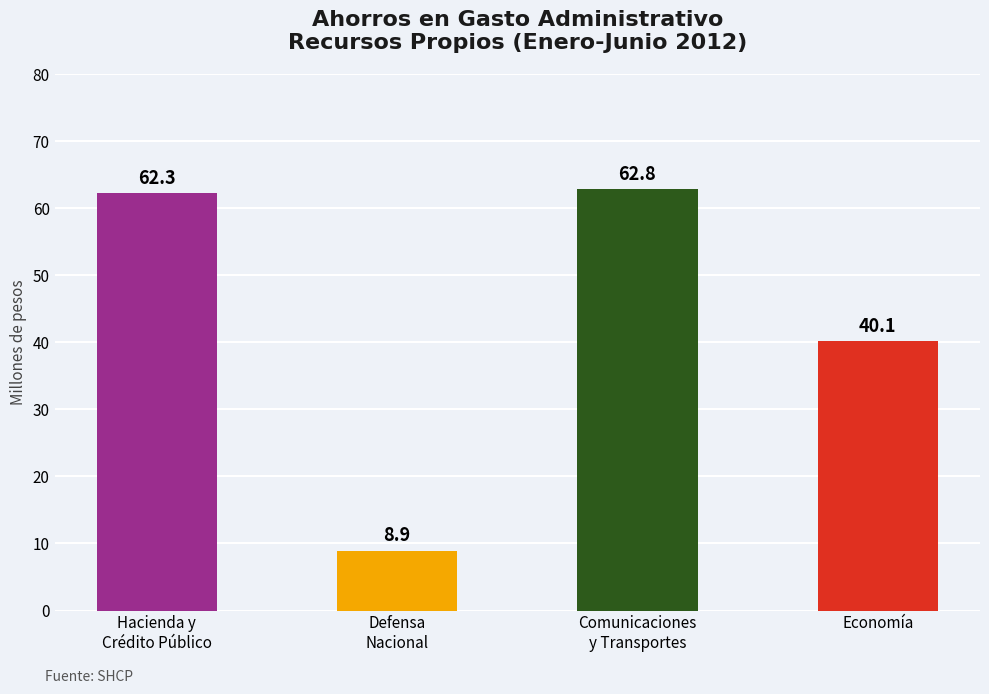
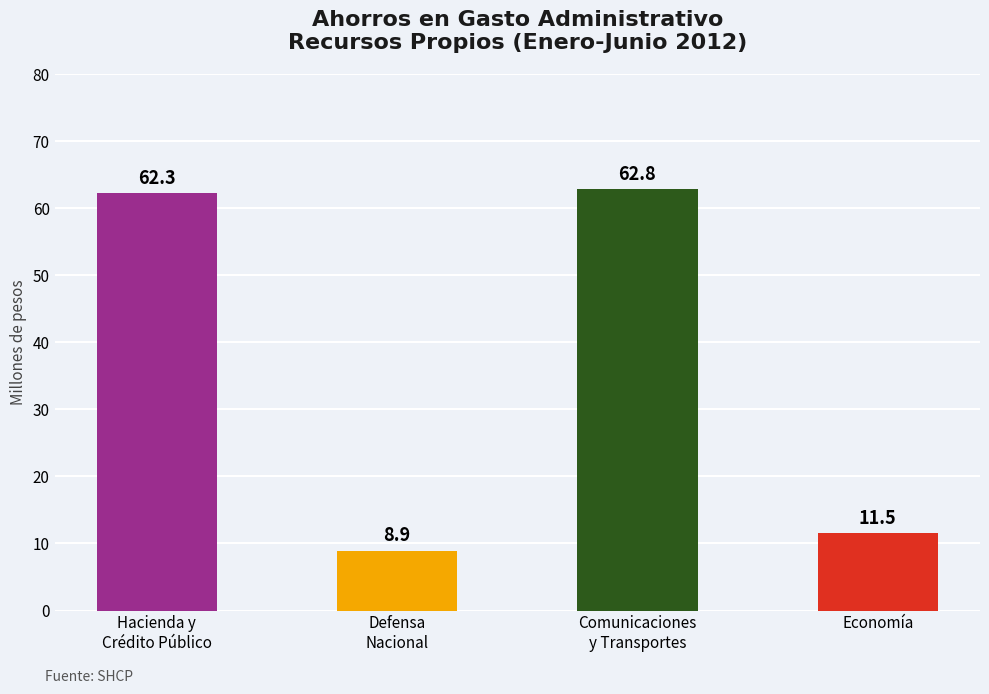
Economía: 40.1 -> 11.5
